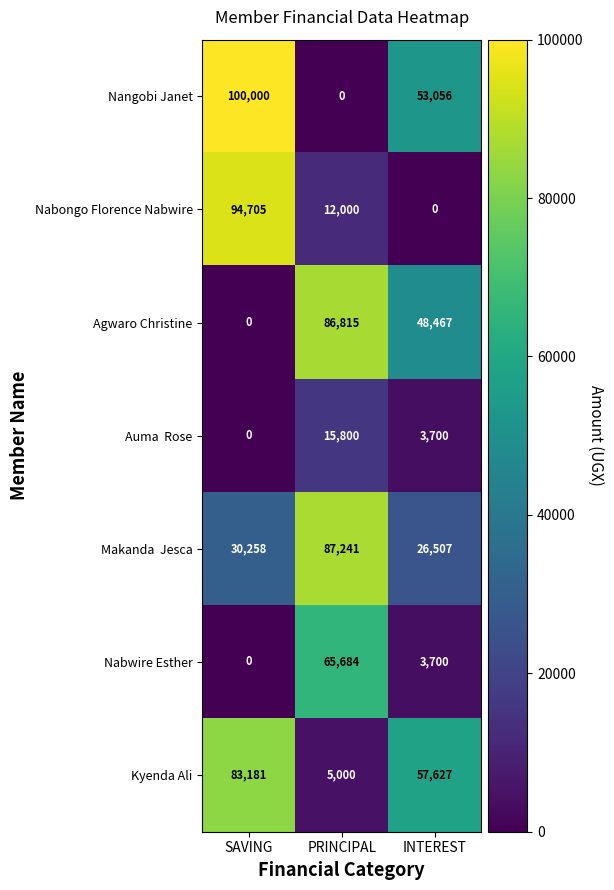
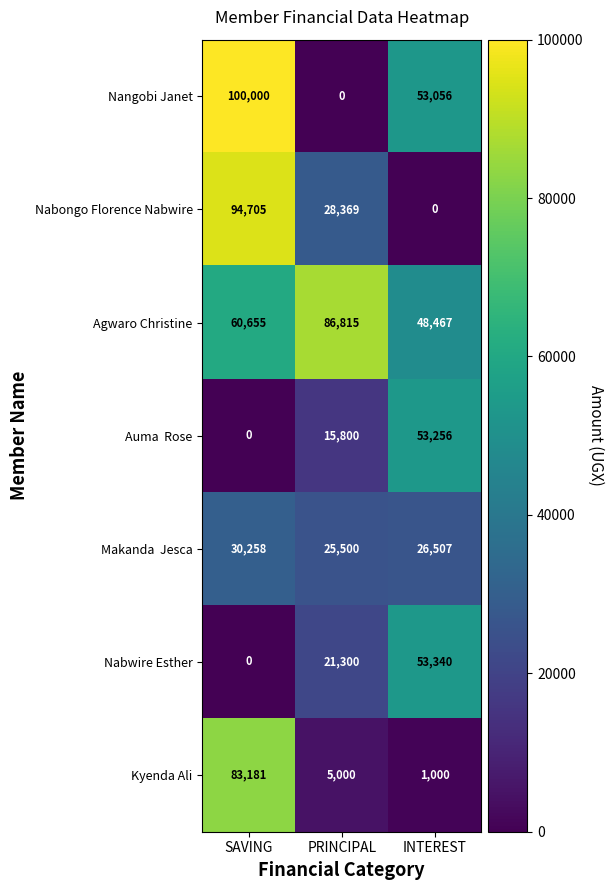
Nabongo Florence Nabwire, PRINCIPAL: 12,000 -> 28,369
Agwaro Christine, SAVING: 0 -> 60,655
Auma Rose, INTEREST: 3,700 -> 53,256
Makanda Jesca, PRINCIPAL: 87,241 -> 25,500
Nabwire Esther, PRINCIPAL: 65,684 -> 21,300
Nabwire Esther, INTEREST: 3,700 -> 53,340
Kyenda Ali, INTEREST: 57,627 -> 1,000
